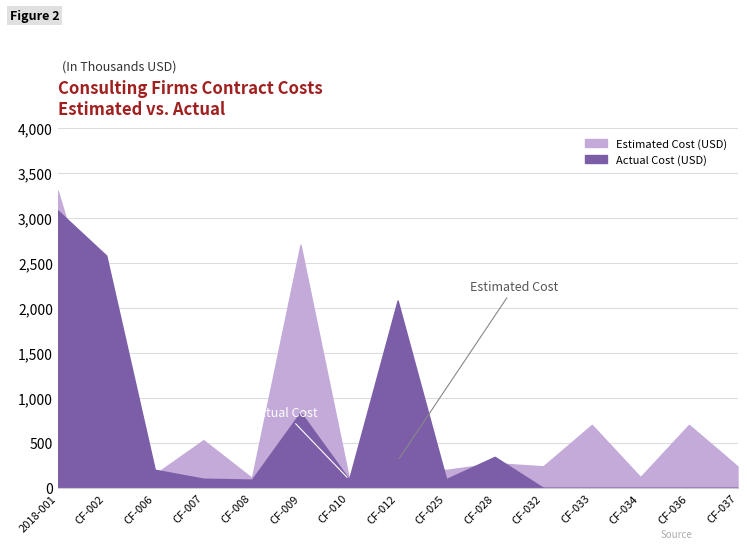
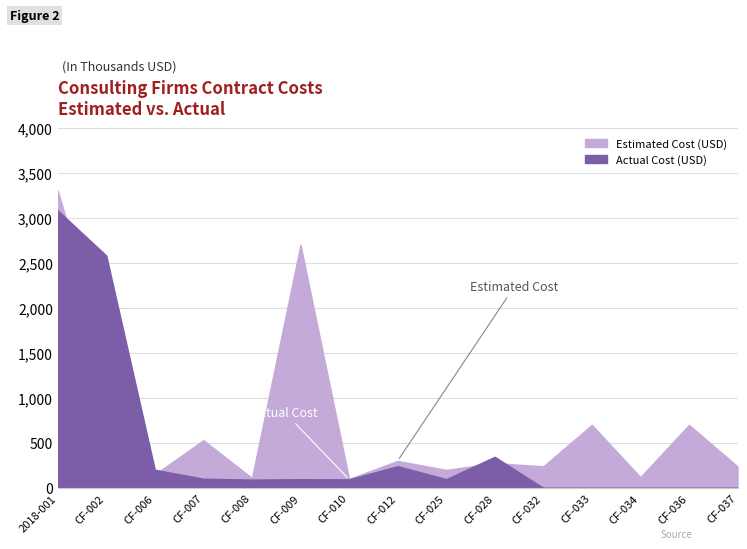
Actual Cost (USD), CF-009: 800 -> 100
Actual Cost (USD), CF-012: 2,100 -> 200
